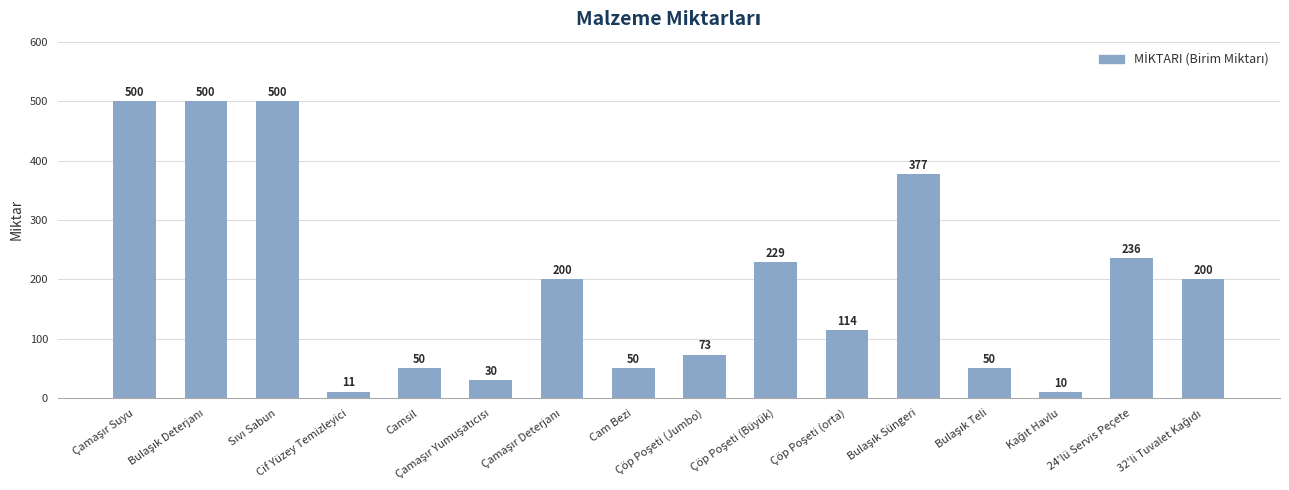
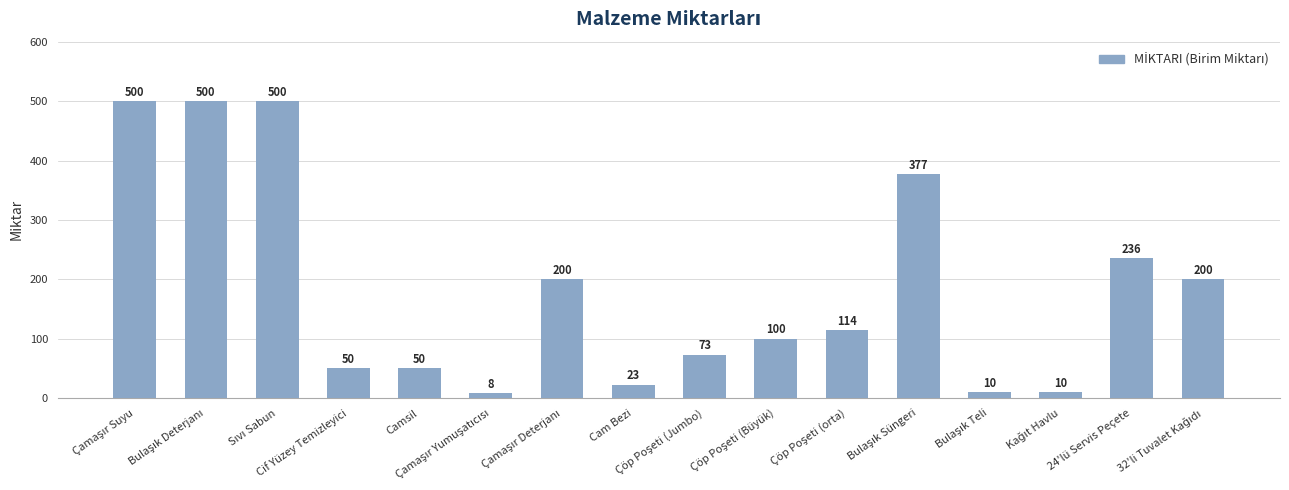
Cif Yüzey Temizleyici: 11 -> 50
Çamaşır Yumuşatıcısı: 30 -> 8
Cam Bezi: 50 -> 23
Çöp Poşeti (Büyük): 229 -> 100
Bulaşık Teli: 50 -> 10
